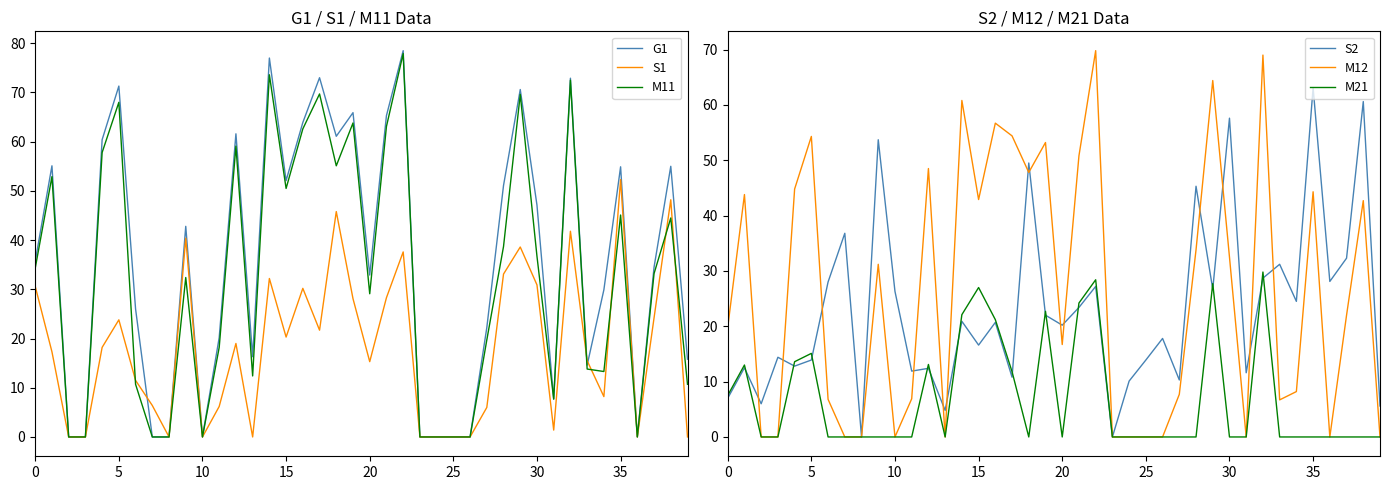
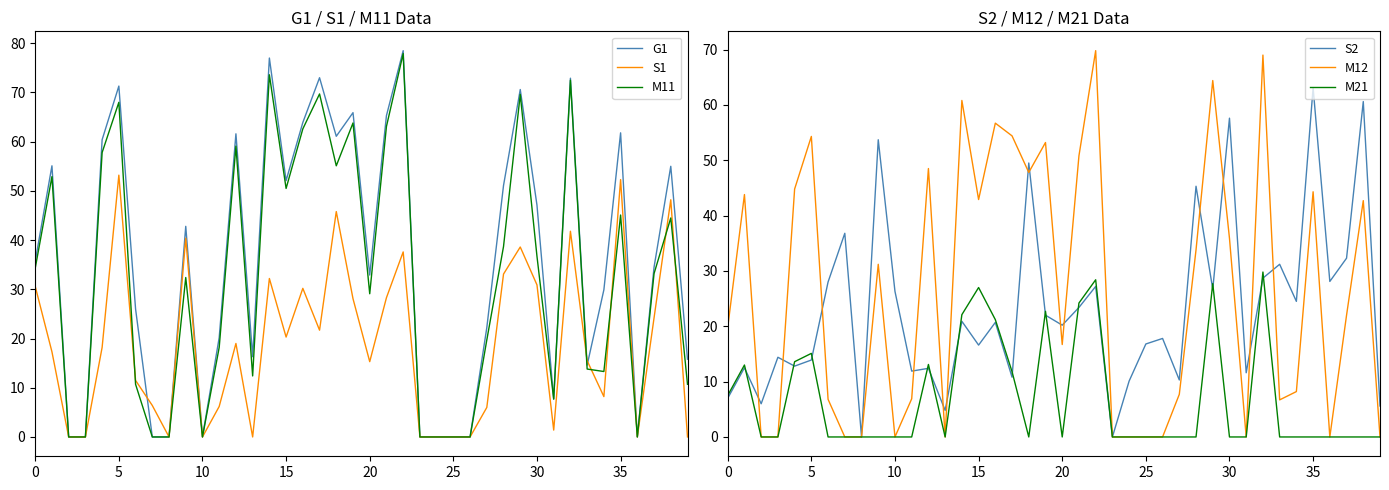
G1 / S1 / M11 Data, S1, 5: 24 -> 53
G1 / S1 / M11 Data, G1, 35: 55 -> 62
S2 / M12 / M21 Data, S2, 25: 14 -> 17
S2 / M12 / M21 Data, M12, 30: 33 -> 36
